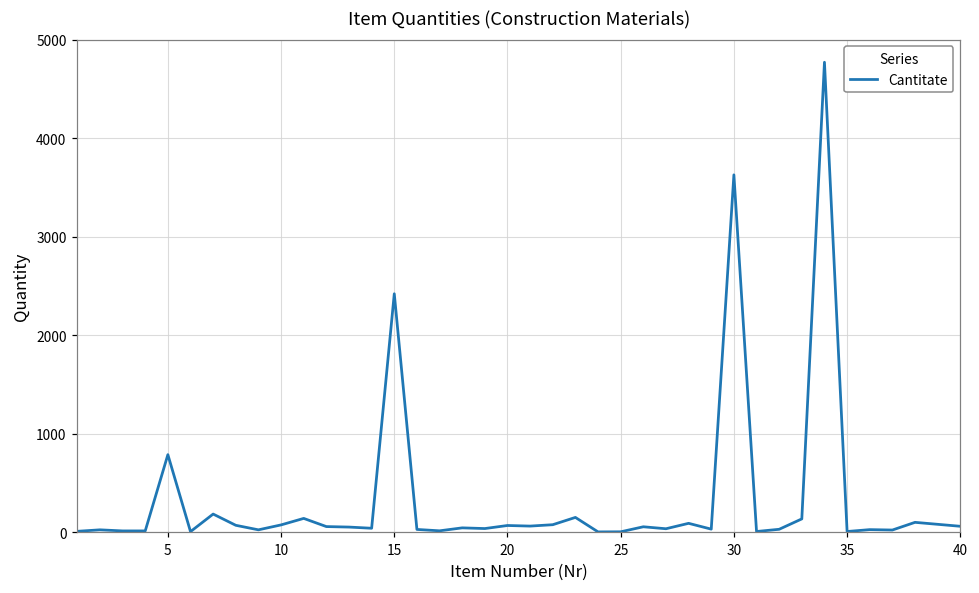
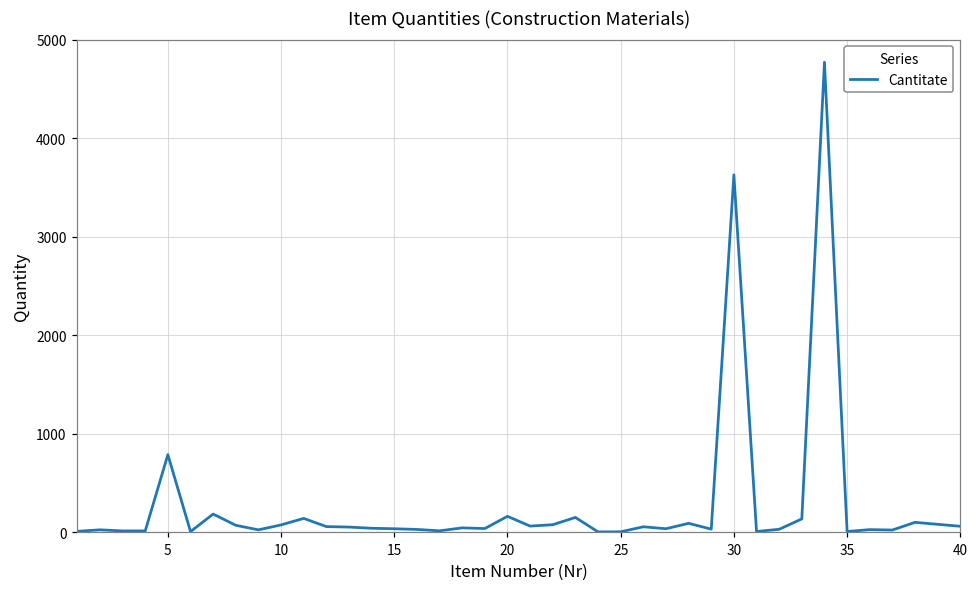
15: 2400 -> 0
20: 100 -> 200
